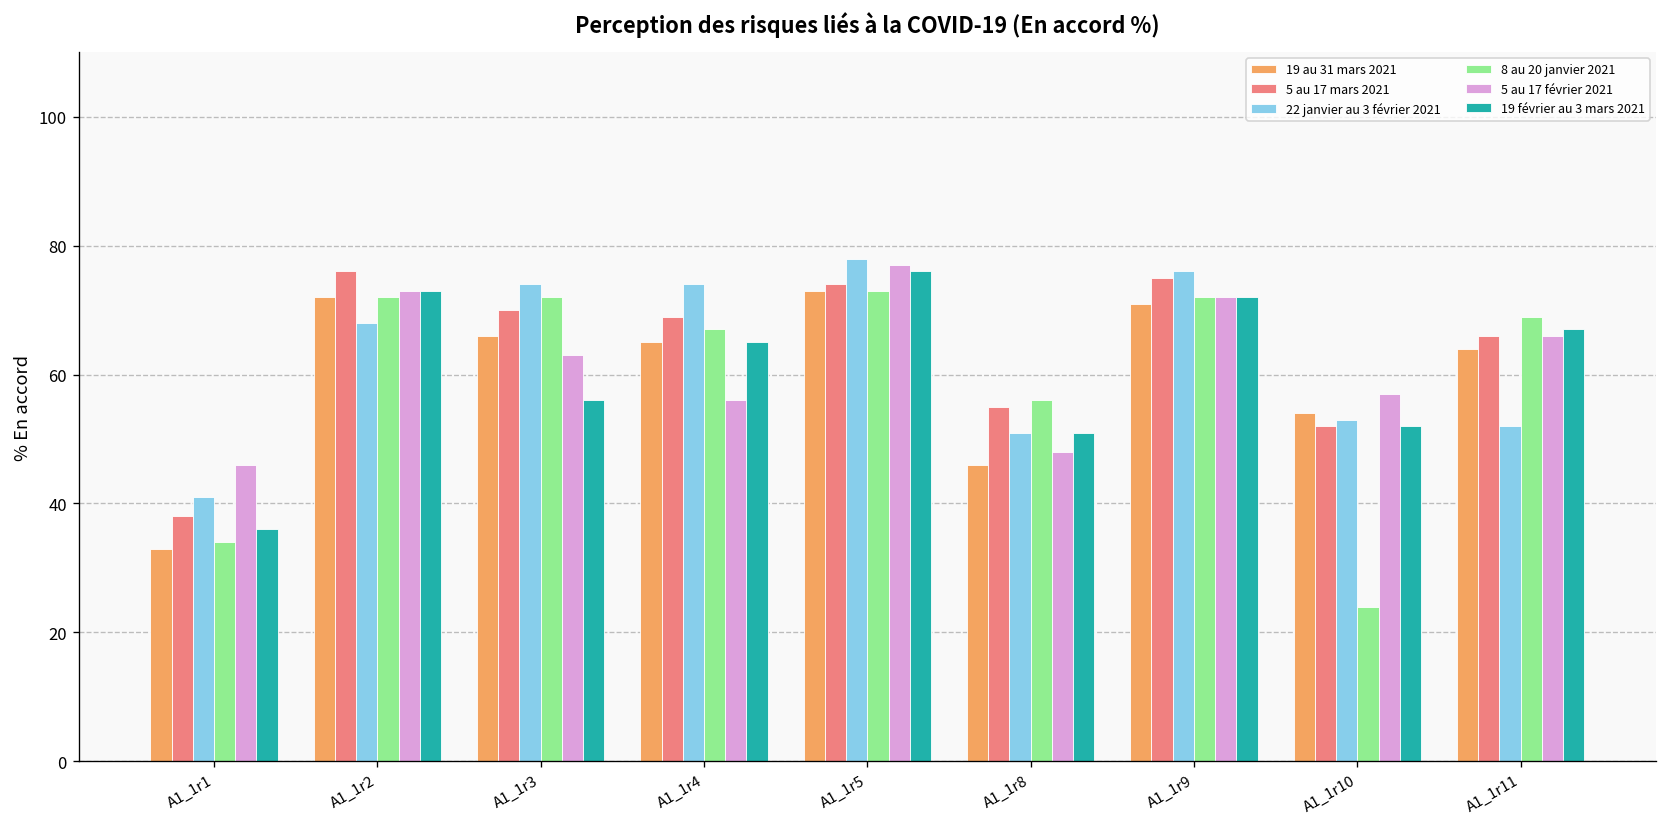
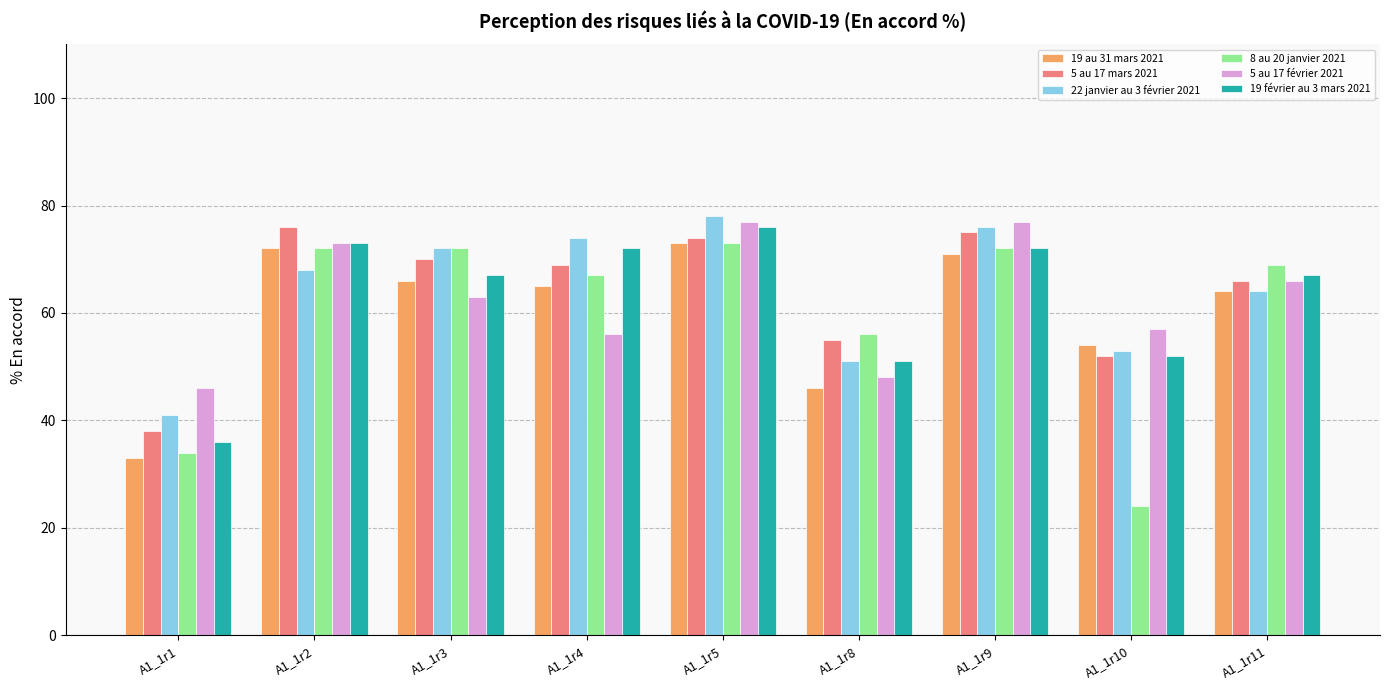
22 janvier au 3 février 2021, A1_1r3: 74 -> 72
19 février au 3 mars 2021, A1_1r3: 56 -> 67
19 février au 3 mars 2021, A1_1r4: 65 -> 72
5 au 17 février 2021, A1_1r9: 72 -> 77
22 janvier au 3 février 2021, A1_1r11: 52 -> 64
